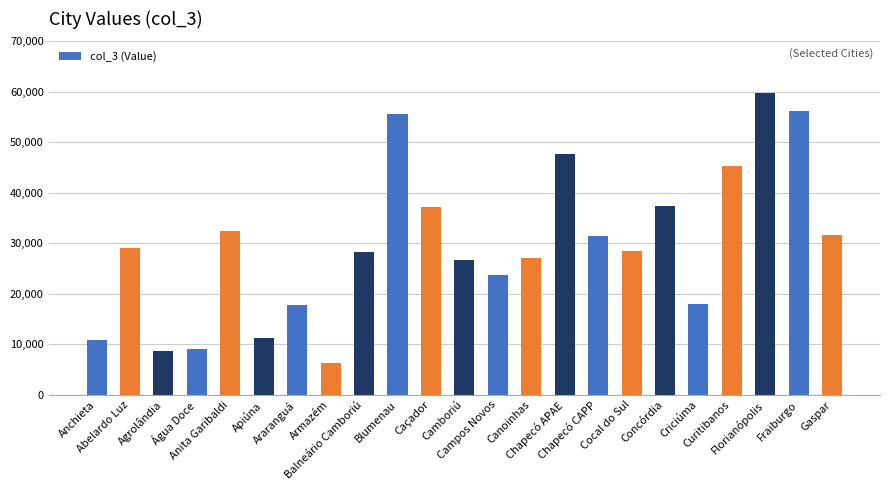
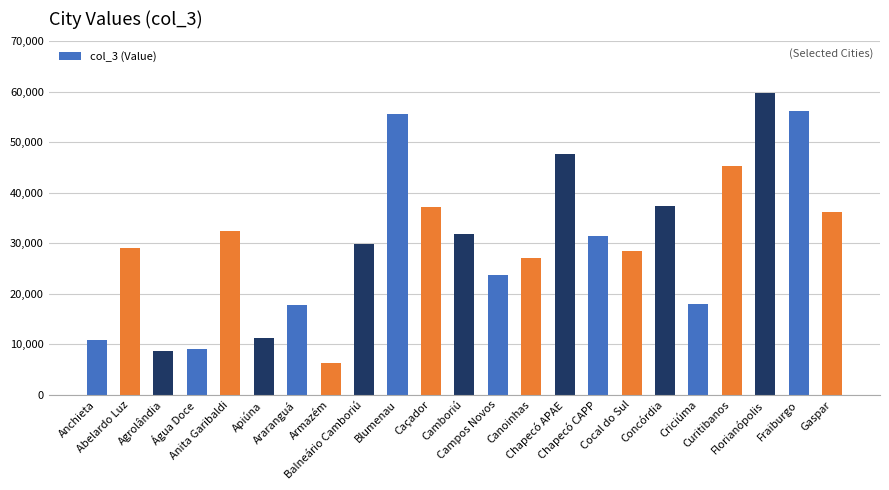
Balneário Camboriú: 28,000 -> 30,000
Camboriú: 27,000 -> 32,000
Gaspar: 32,000 -> 36,000
